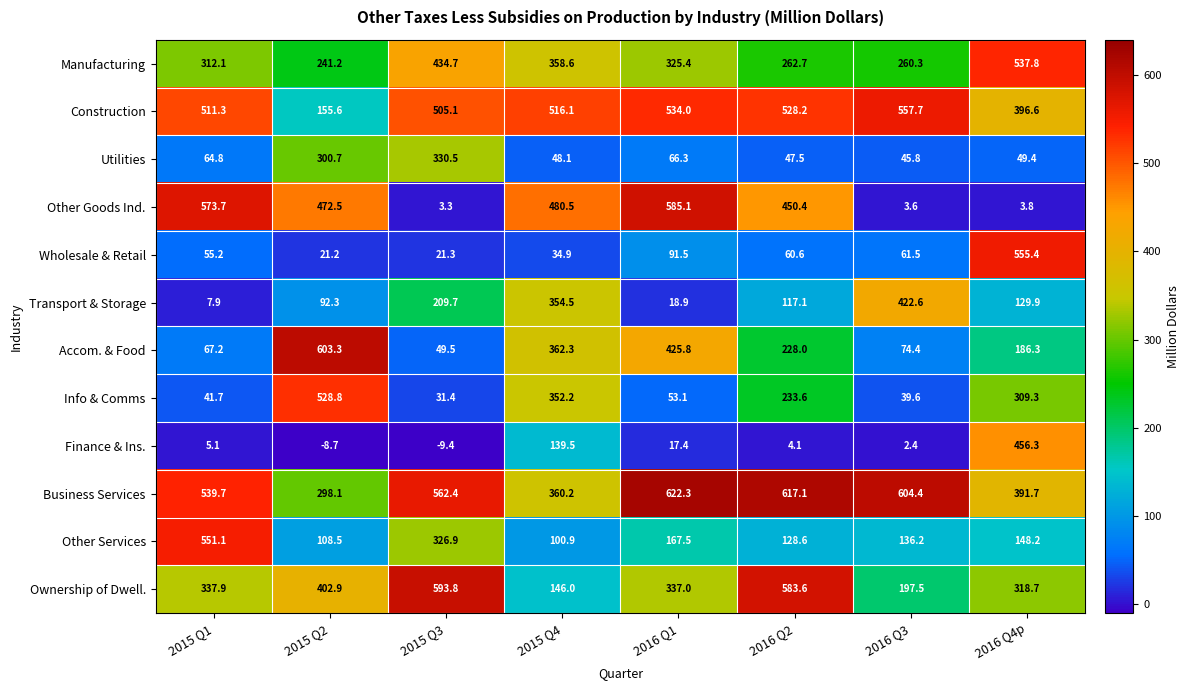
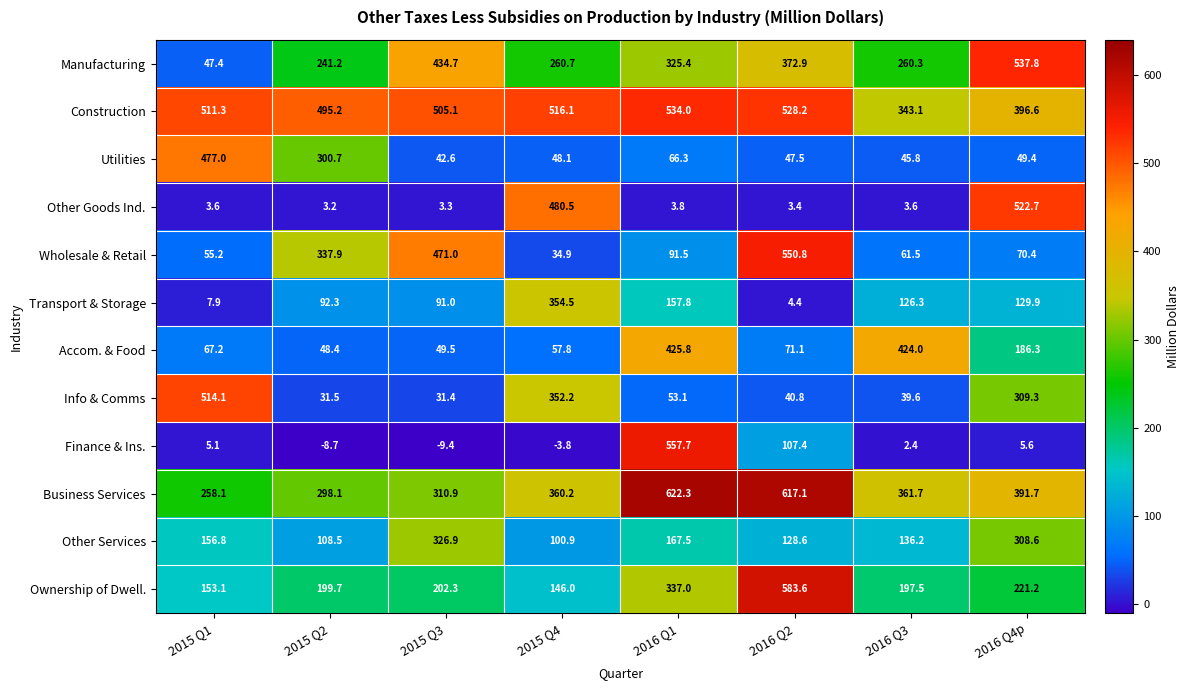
Manufacturing, 2015 Q1: 312.1 -> 47.4
Manufacturing, 2015 Q4: 358.6 -> 260.7
Manufacturing, 2016 Q2: 262.7 -> 372.9
Construction, 2015 Q2: 155.6 -> 495.2
Construction, 2016 Q3: 557.7 -> 343.1
Utilities, 2015 Q1: 64.8 -> 477.0
Utilities, 2015 Q3: 330.5 -> 42.6
Other Goods Ind., 2015 Q1: 573.7 -> 3.6
Other Goods Ind., 2015 Q2: 472.5 -> 3.2
Other Goods Ind., 2016 Q1: 585.1 -> 3.8
Other Goods Ind., 2016 Q2: 450.4 -> 3.4
Other Goods Ind., 2016 Q4p: 3.8 -> 522.7
Wholesale & Retail, 2015 Q2: 21.2 -> 337.9
Wholesale & Retail, 2015 Q3: 21.3 -> 471.0
Wholesale & Retail, 2016 Q2: 60.6 -> 550.8
Wholesale & Retail, 2016 Q4p: 555.4 -> 70.4
Transport & Storage, 2015 Q3: 209.7 -> 91.0
Transport & Storage, 2016 Q1: 18.9 -> 157.8
Transport & Storage, 2016 Q2: 117.1 -> 4.4
Transport & Storage, 2016 Q3: 422.6 -> 126.3
Accom. & Food, 2015 Q2: 603.3 -> 48.4
Accom. & Food, 2015 Q4: 362.3 -> 57.8
Accom. & Food, 2016 Q2: 228.0 -> 71.1
Accom. & Food, 2016 Q3: 74.4 -> 424.0
Info & Comms, 2015 Q1: 41.7 -> 514.1
Info & Comms, 2015 Q2: 528.8 -> 31.5
Info & Comms, 2016 Q2: 233.6 -> 40.8
Finance & Ins., 2015 Q4: 139.5 -> -3.8
Finance & Ins., 2016 Q1: 17.4 -> 557.7
Finance & Ins., 2016 Q2: 4.1 -> 107.4
Finance & Ins., 2016 Q4p: 456.3 -> 5.6
Business Services, 2015 Q1: 539.7 -> 258.1
Business Services, 2015 Q3: 562.4 -> 310.9
Business Services, 2016 Q3: 604.4 -> 361.7
Other Services, 2015 Q1: 551.1 -> 156.8
Other Services, 2016 Q4p: 148.2 -> 308.6
Ownership of Dwell., 2015 Q1: 337.9 -> 153.1
Ownership of Dwell., 2015 Q2: 402.9 -> 199.7
Ownership of Dwell., 2015 Q3: 593.8 -> 202.3
Ownership of Dwell., 2016 Q4p: 318.7 -> 221.2
